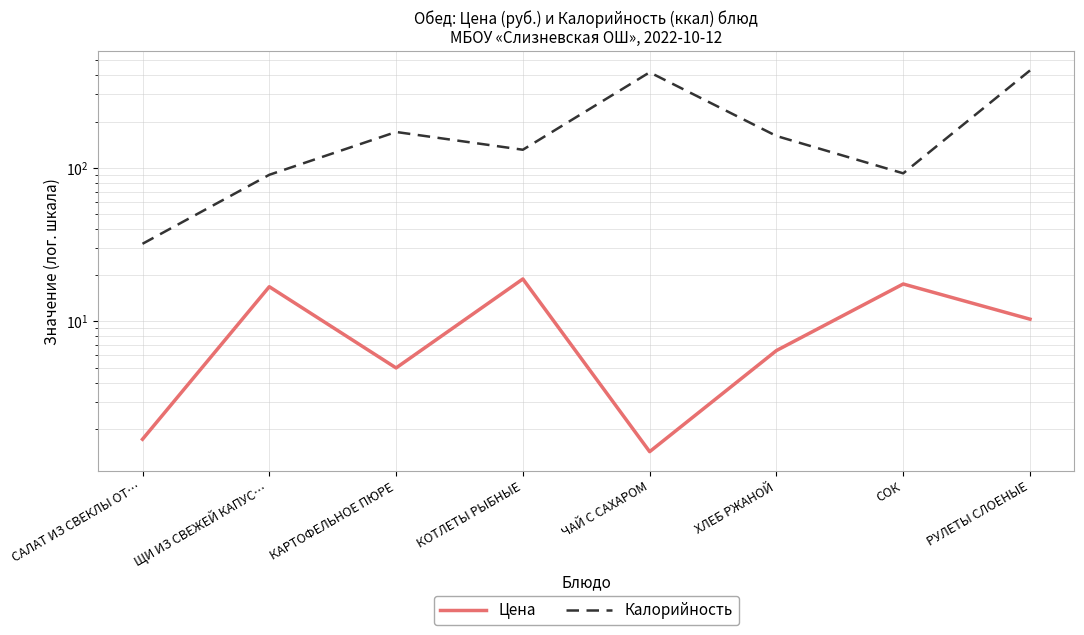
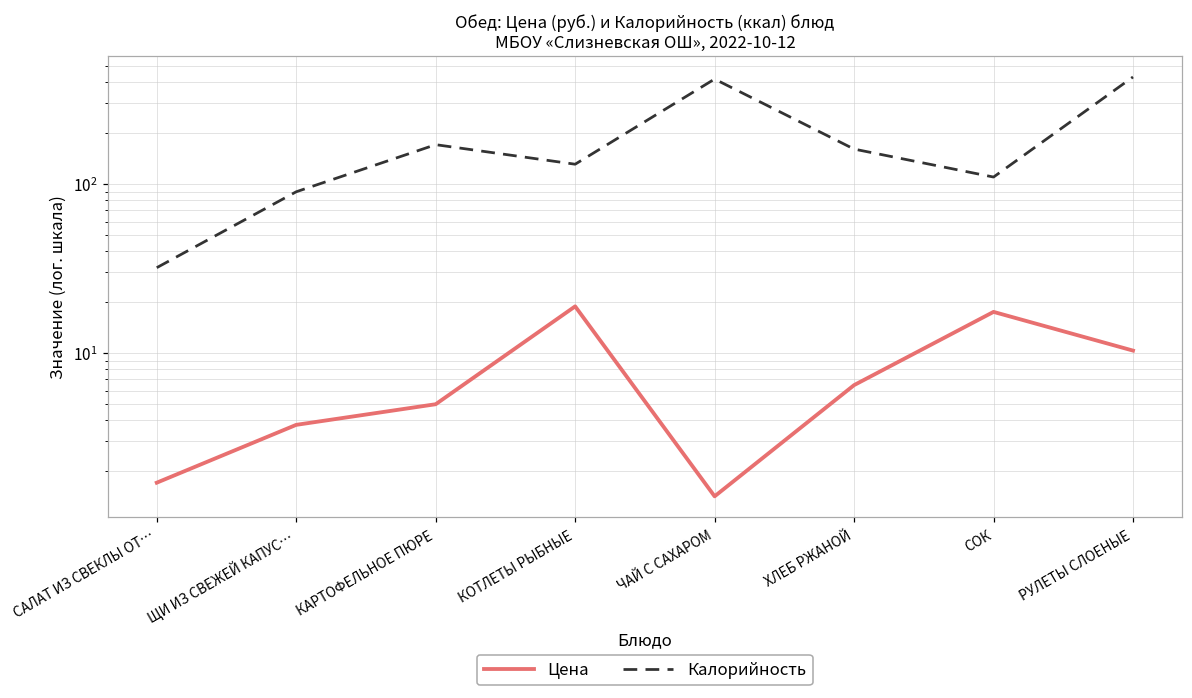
Цена, ЩИ ИЗ СВЕЖЕЙ КАПУС…: 17 -> 3.8
Калорийность, СОК: 90 -> 110
